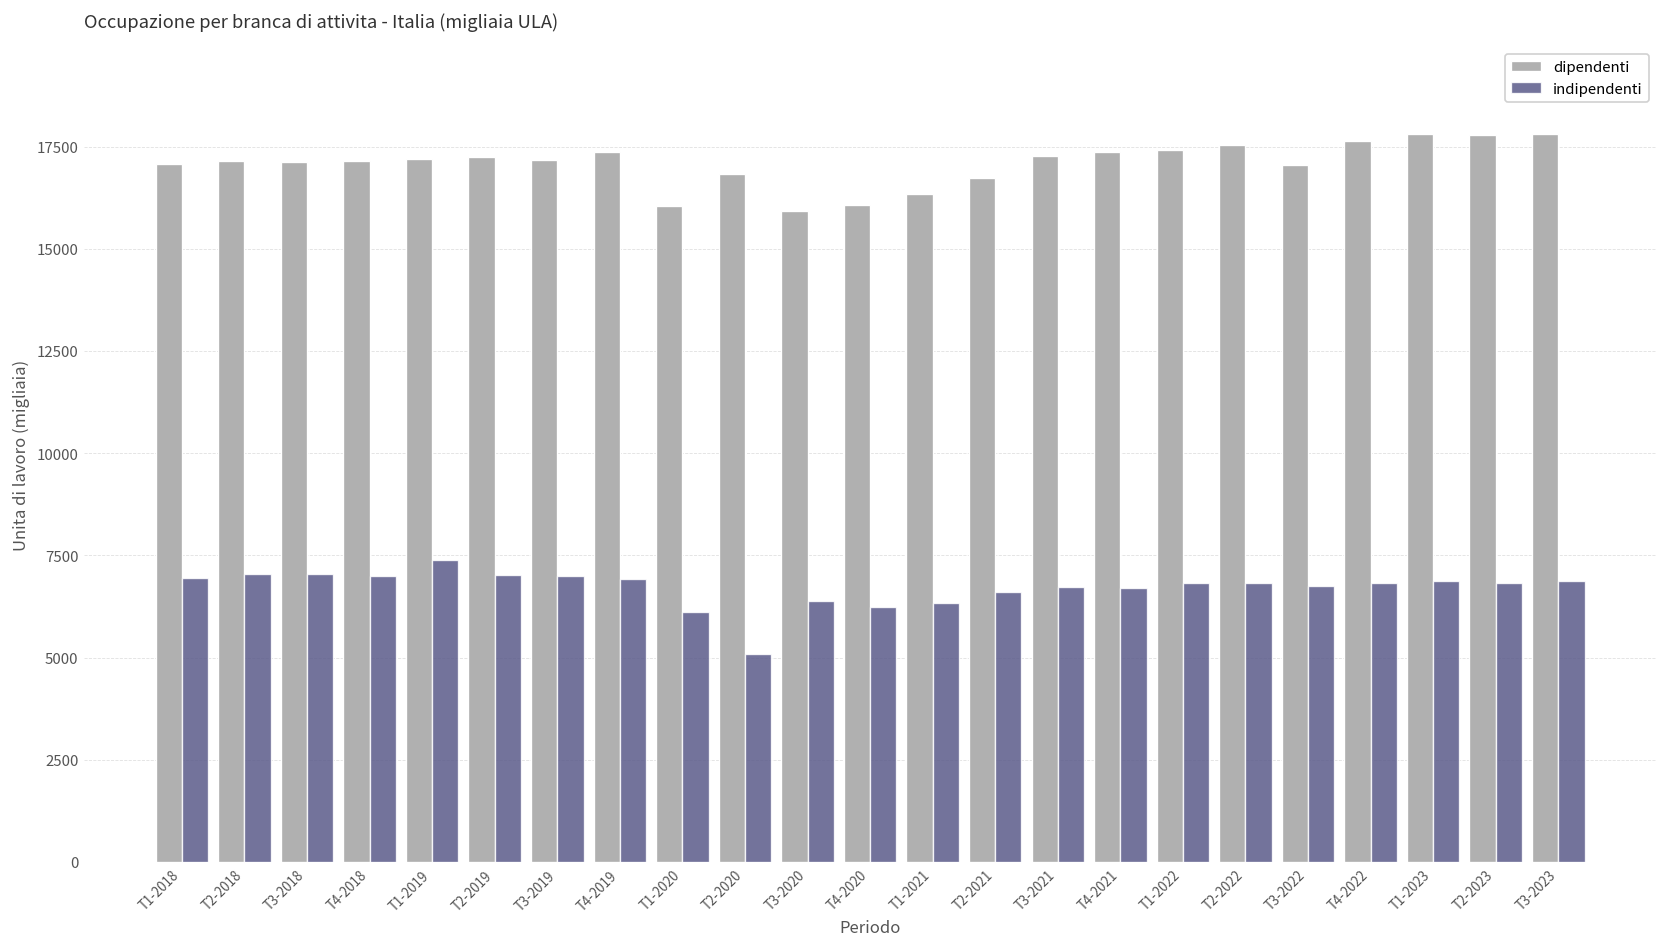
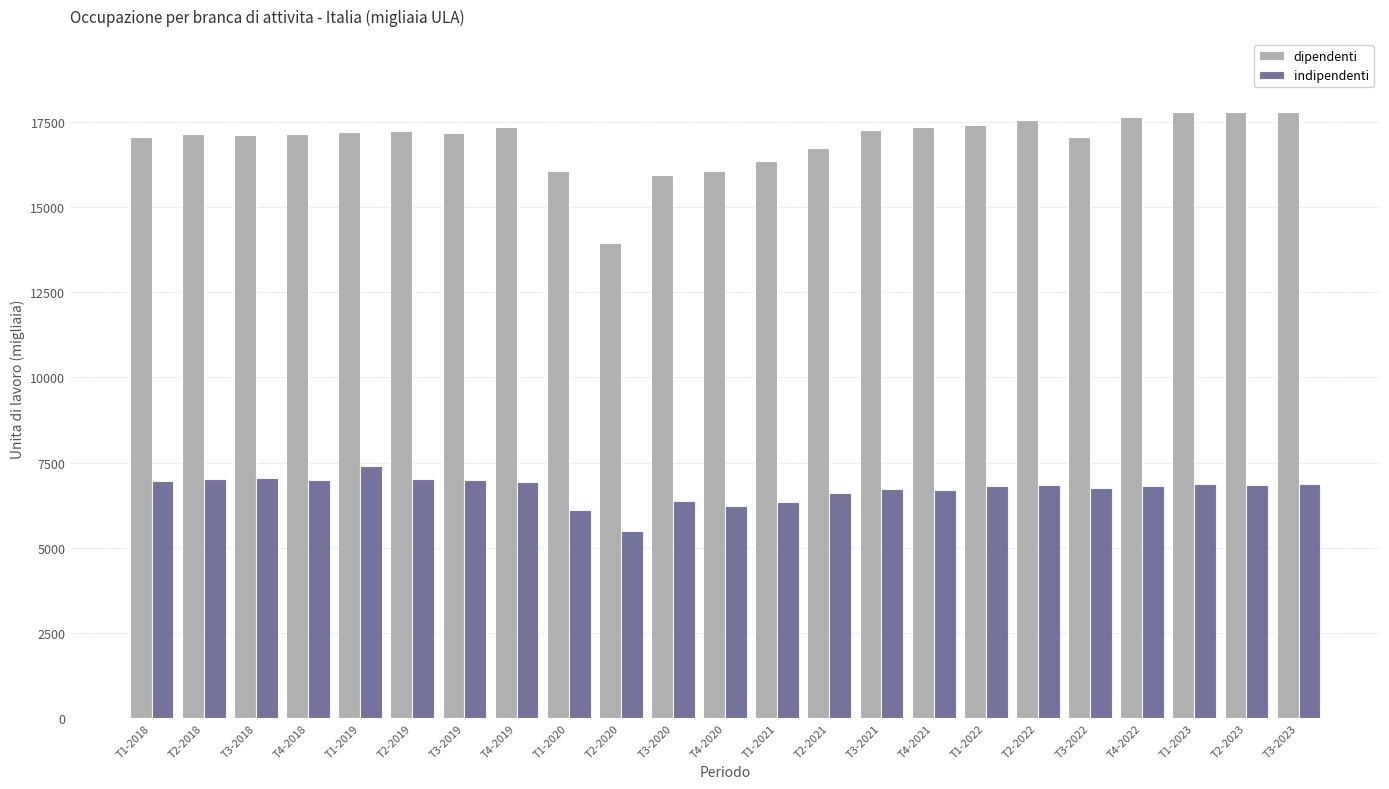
dipendenti, T2-2020: 16800 -> 14000
indipendenti, T2-2020: 5100 -> 5500
